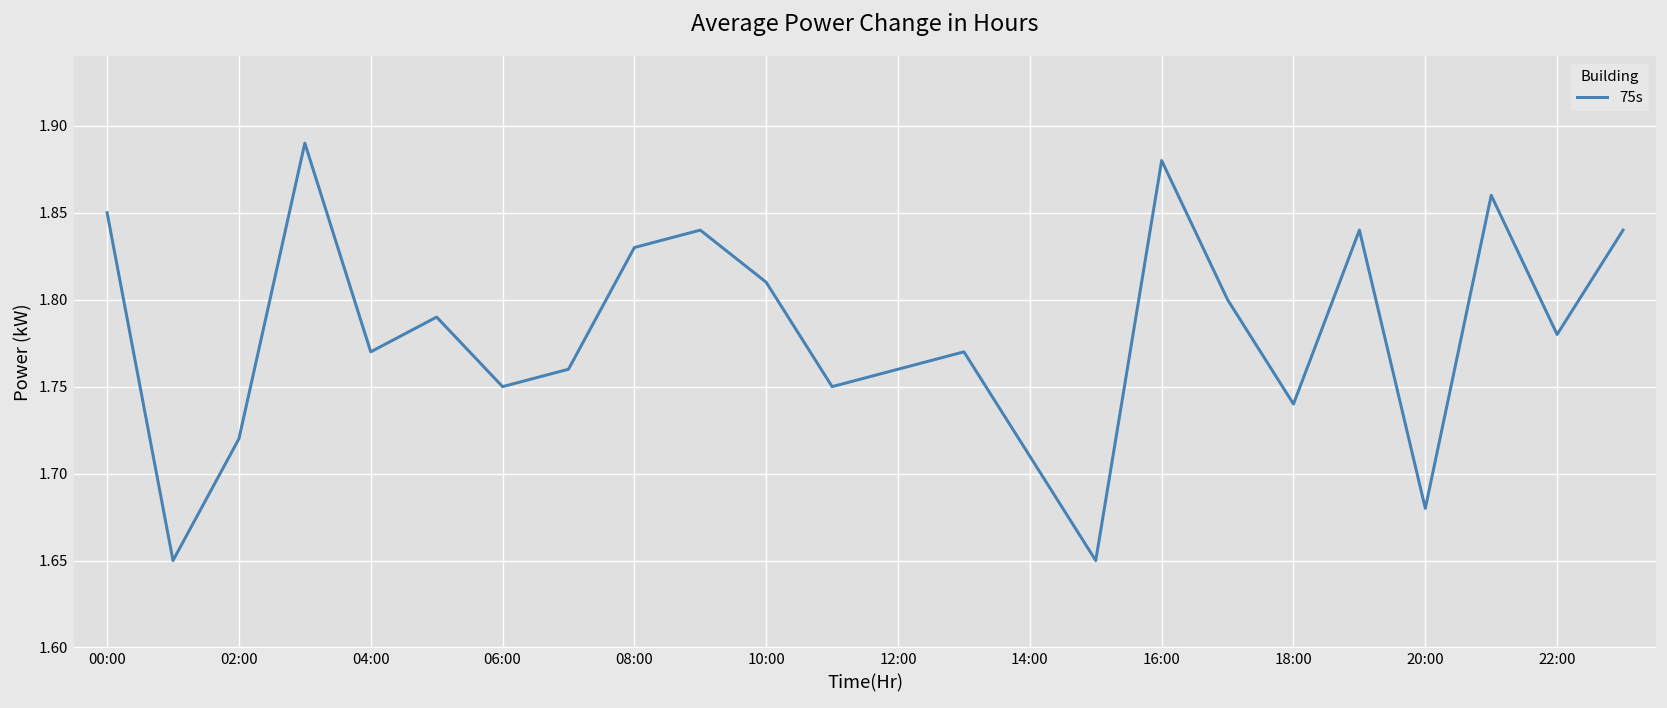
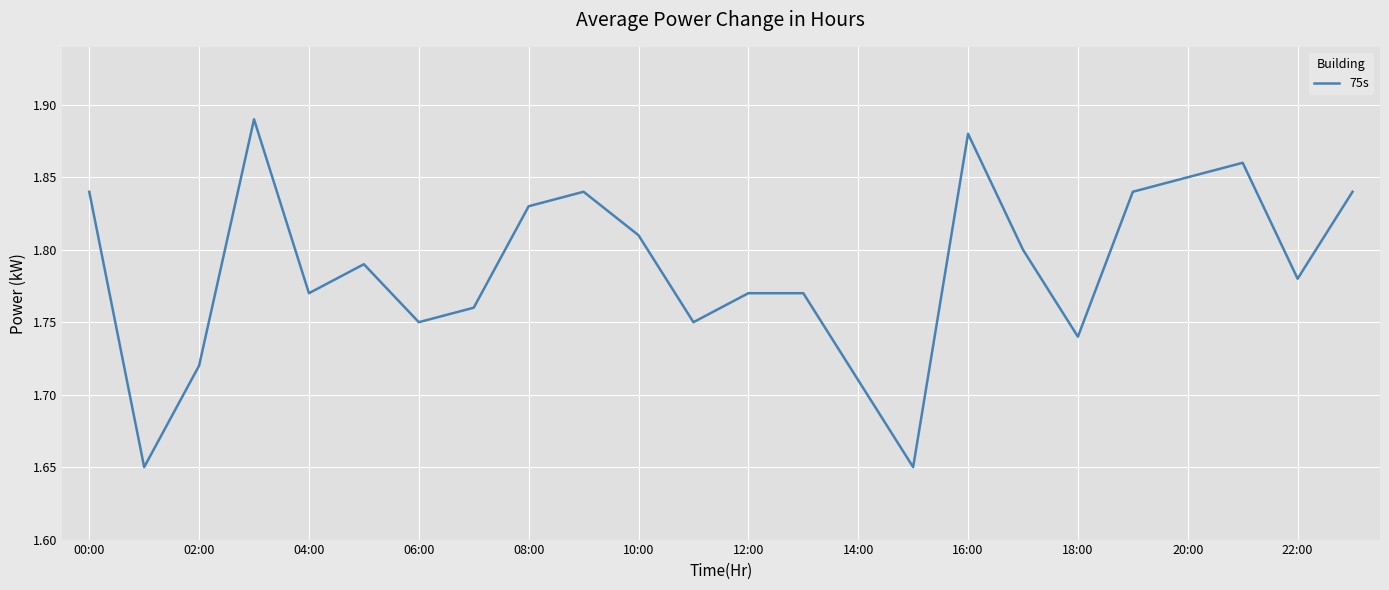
00:00: 1.85 -> 1.84
12:00: 1.76 -> 1.77
20:00: 1.68 -> 1.85
